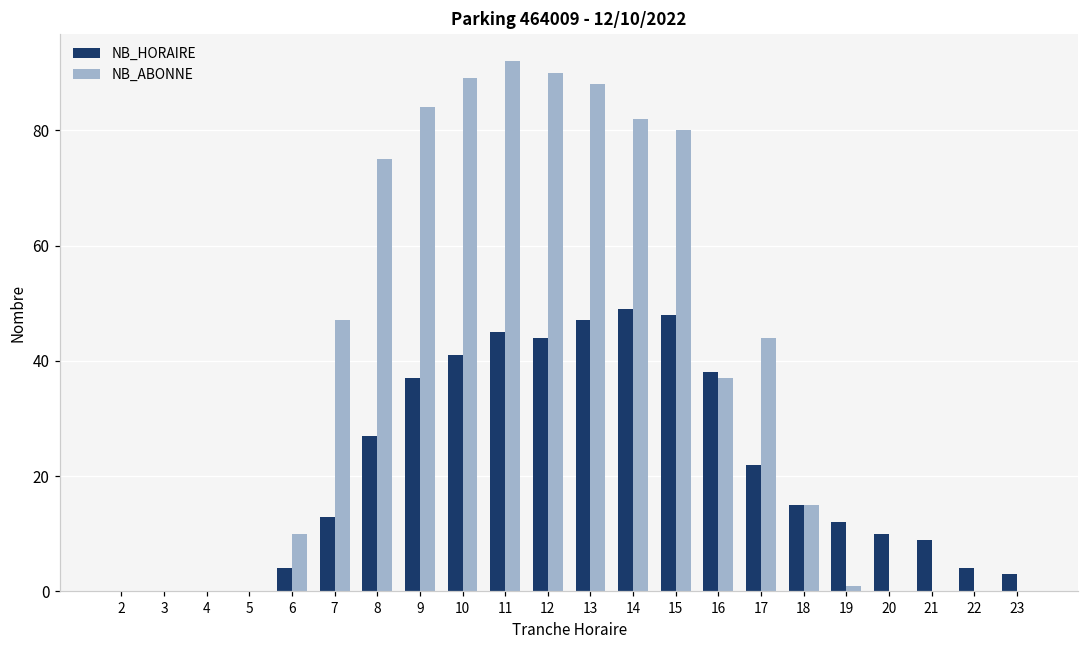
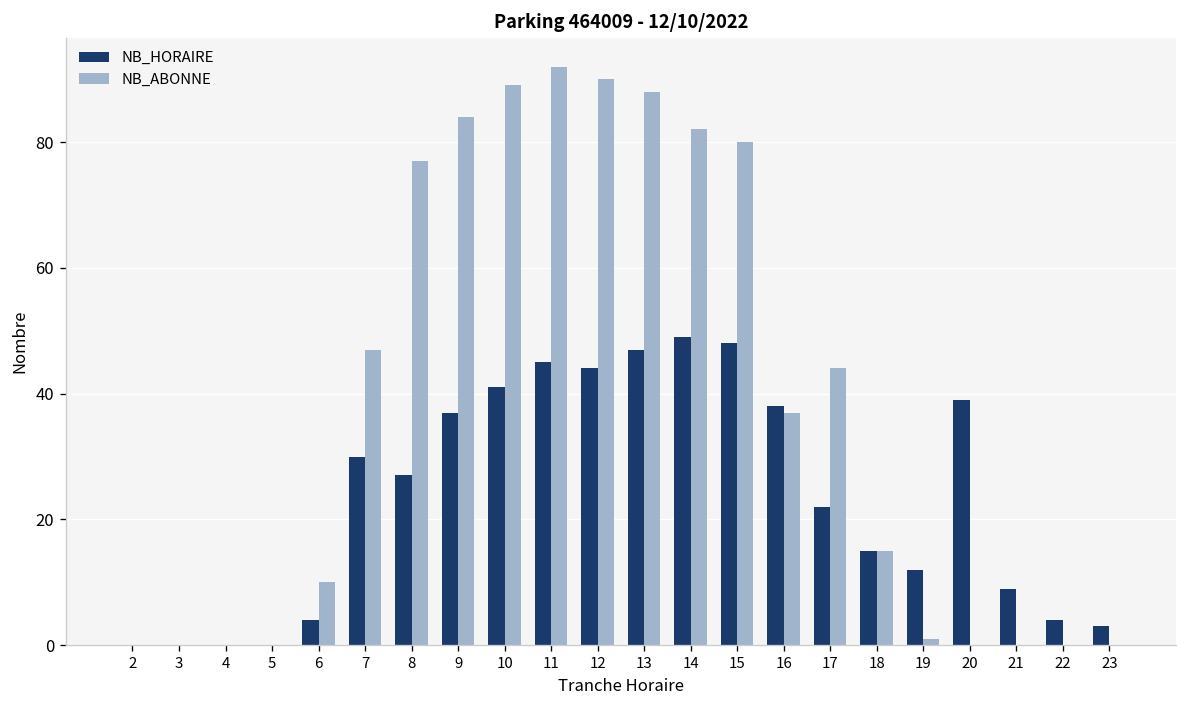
NB_HORAIRE, 7: 13 -> 30
NB_ABONNE, 8: 75 -> 77
NB_HORAIRE, 20: 10 -> 39
